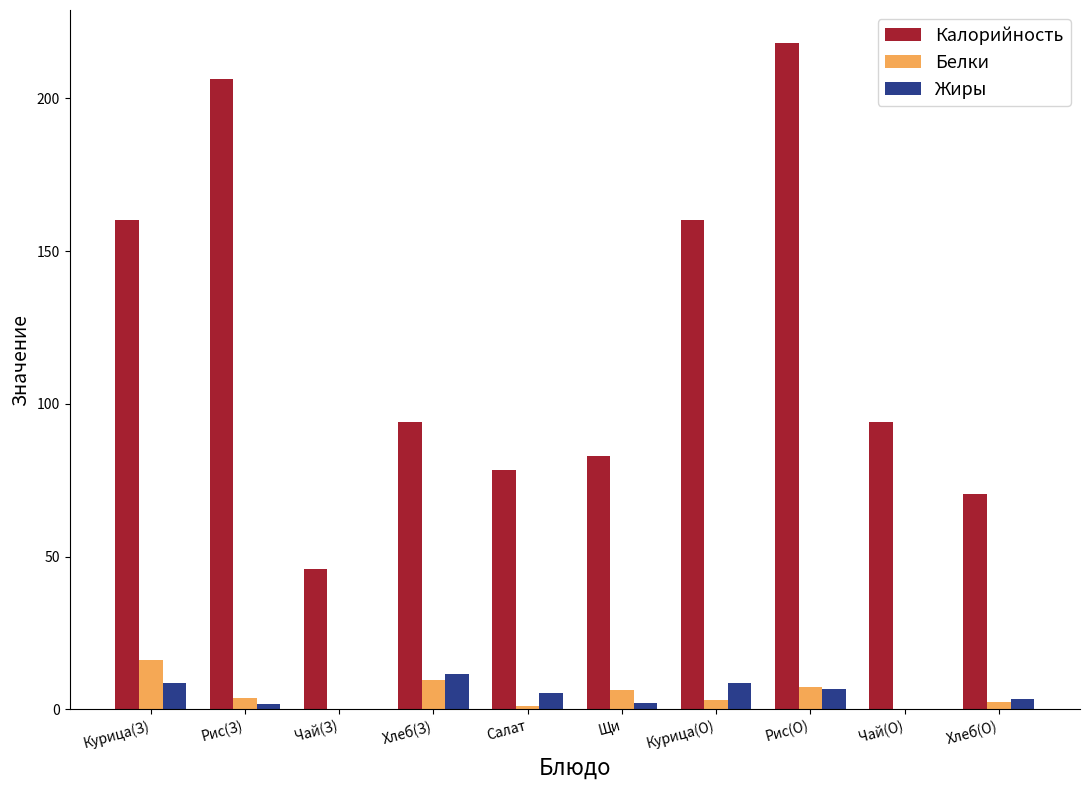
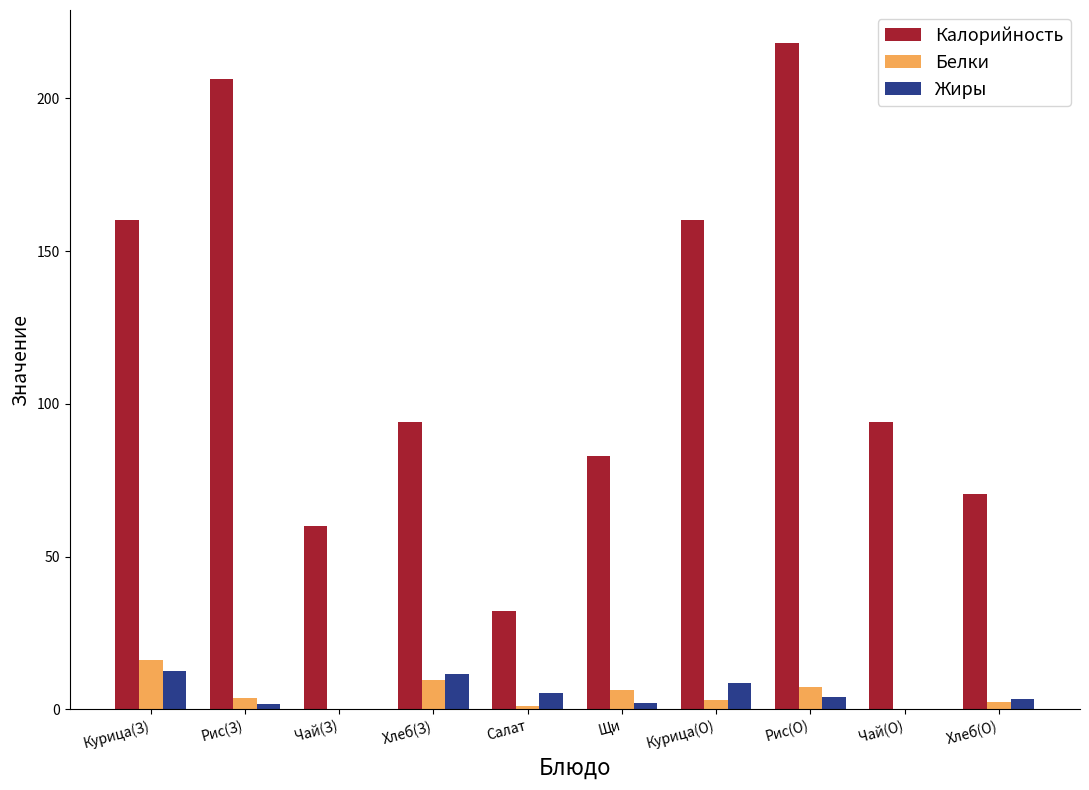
Жиры, Курица(З): 9 -> 12
Калорийность, Чай(З): 46 -> 60
Калорийность, Салат: 78 -> 32
Жиры, Рис(О): 7 -> 4
